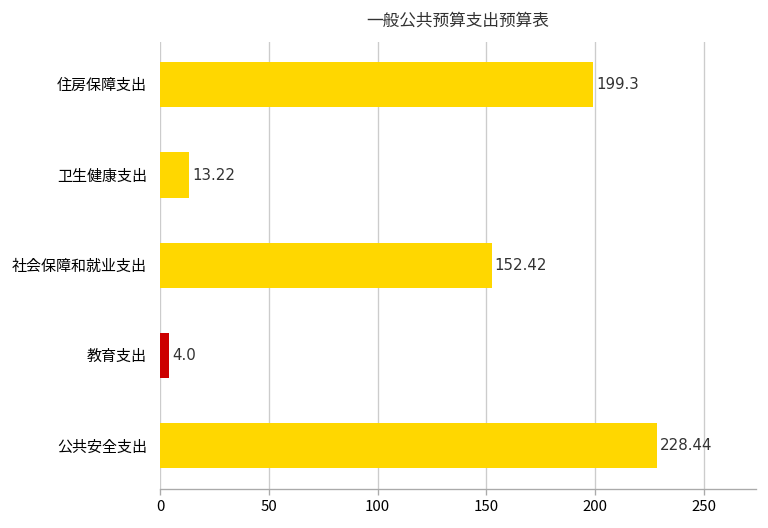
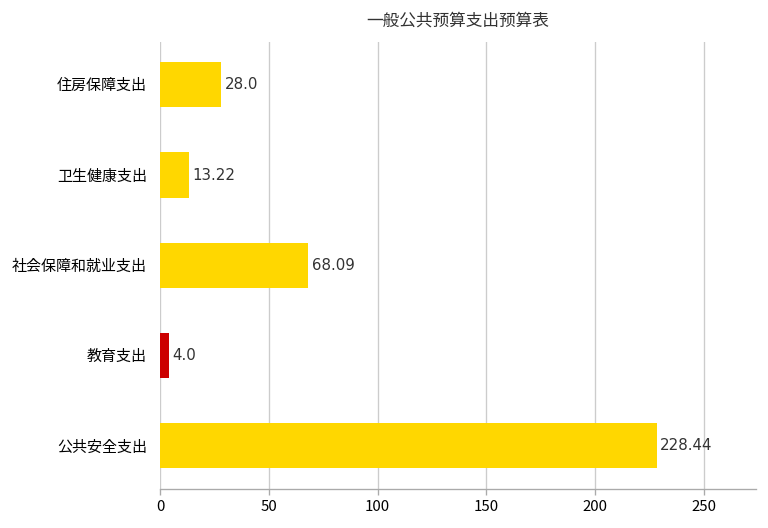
住房保障支出: 199.3 -> 28.0
社会保障和就业支出: 152.42 -> 68.09
